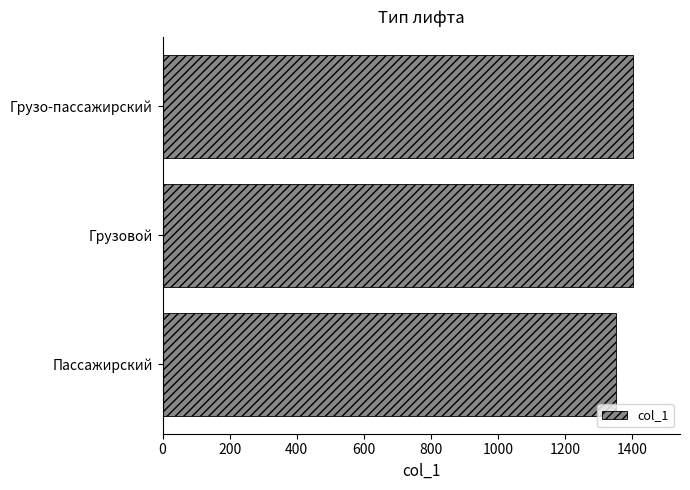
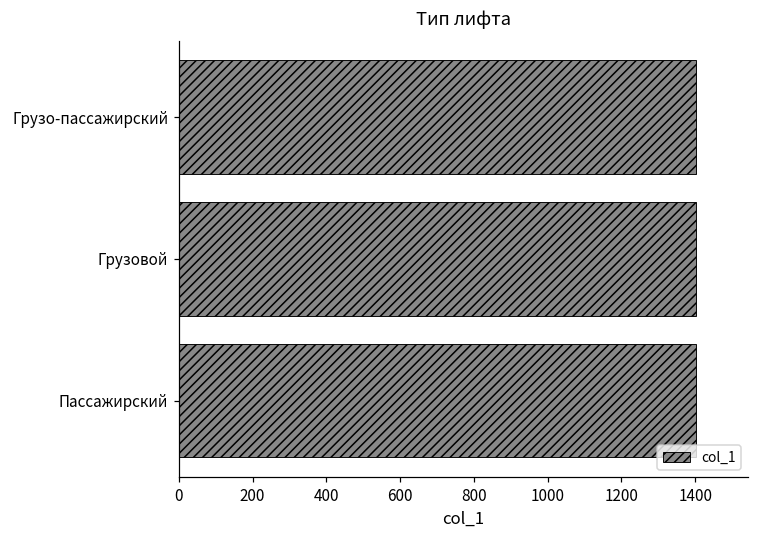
Пассажирский: 1350 -> 1400
